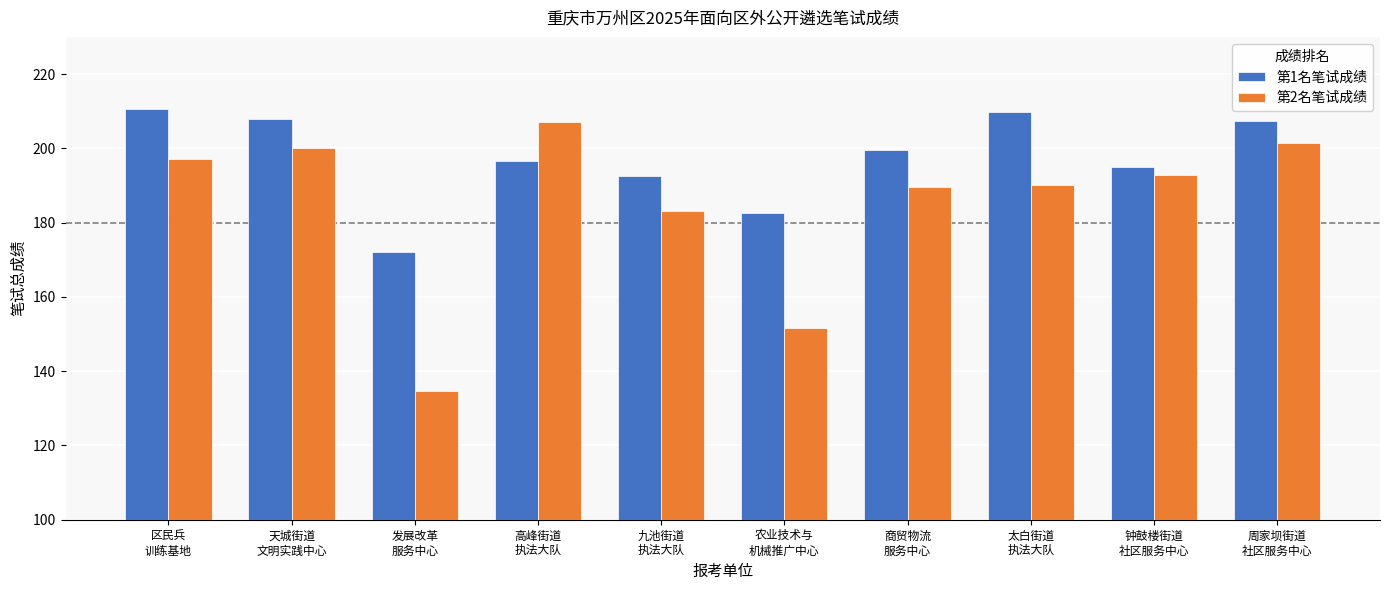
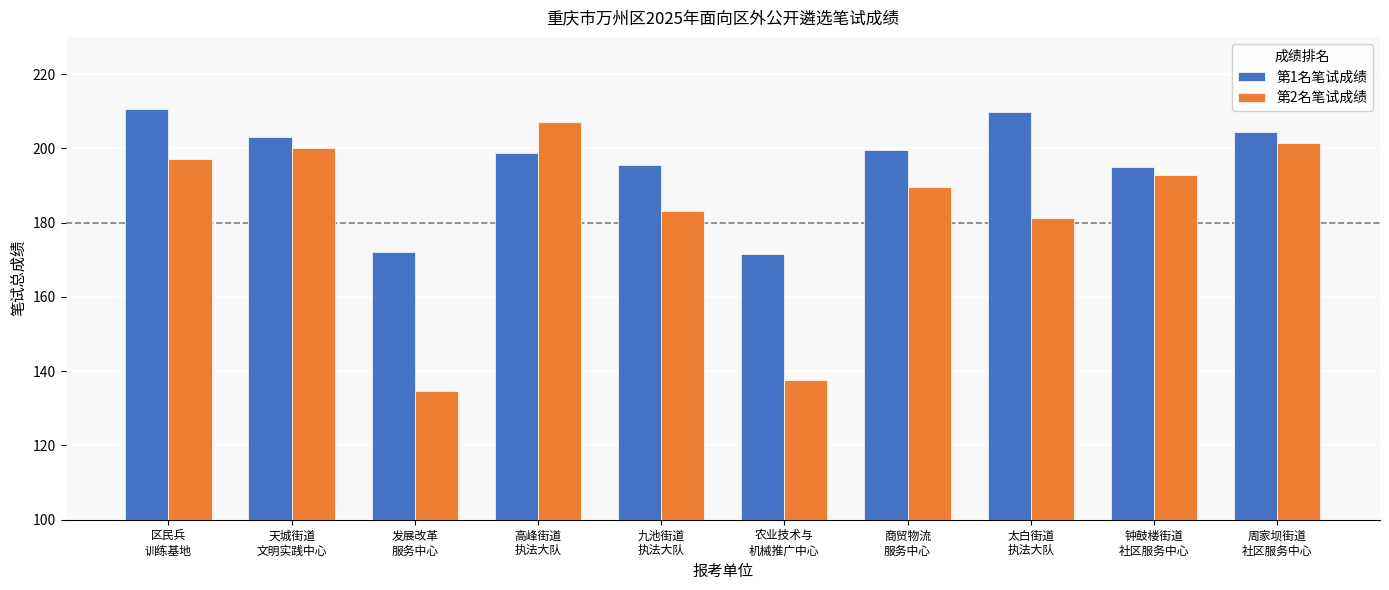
第1名笔试成绩, 天城街道 文明实践中心: 208 -> 203
第1名笔试成绩, 高峰街道 执法大队: 197 -> 199
第1名笔试成绩, 九池街道 执法大队: 193 -> 196
第1名笔试成绩, 农业技术与 机械推广中心: 183 -> 172
第2名笔试成绩, 农业技术与 机械推广中心: 152 -> 138
第2名笔试成绩, 太白街道 执法大队: 190 -> 181
第1名笔试成绩, 周家坝街道 社区服务中心: 207 -> 205
